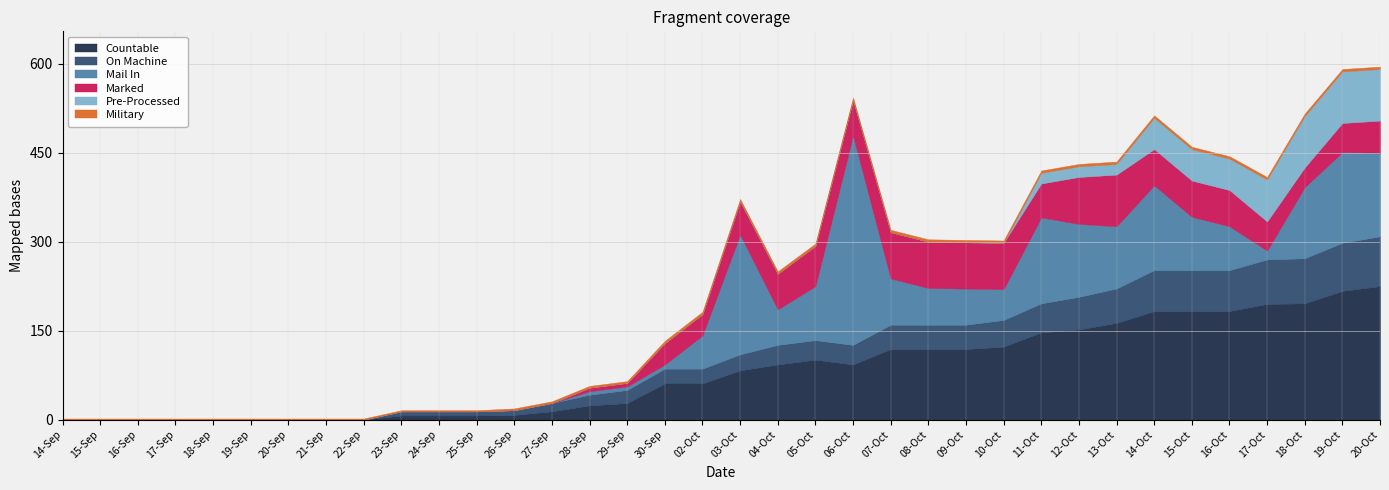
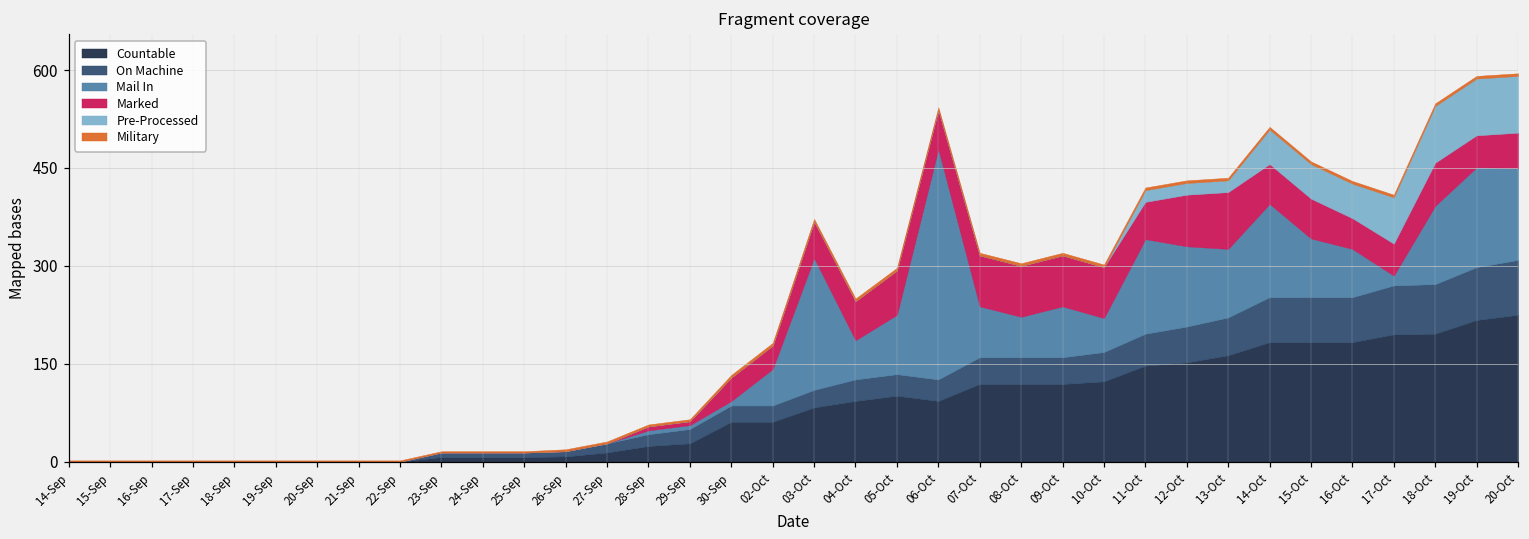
Mail In, 09-Oct: 60 -> 80
Marked, 16-Oct: 60 -> 50
Marked, 18-Oct: 30 -> 70
